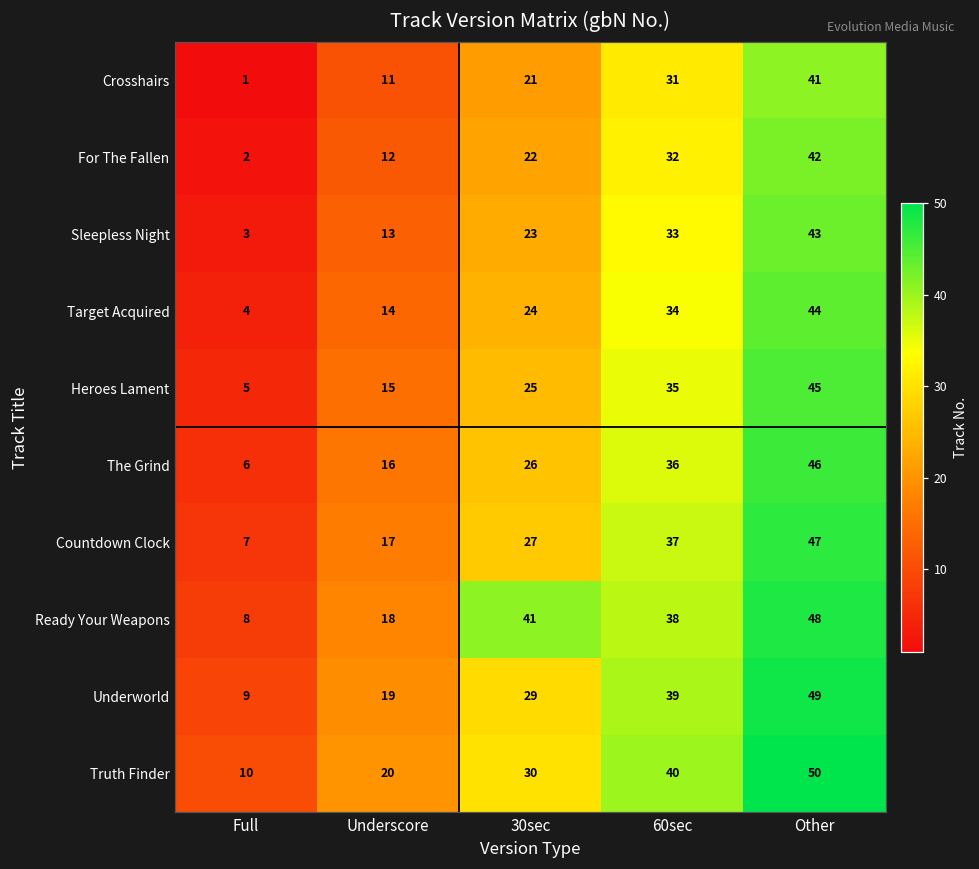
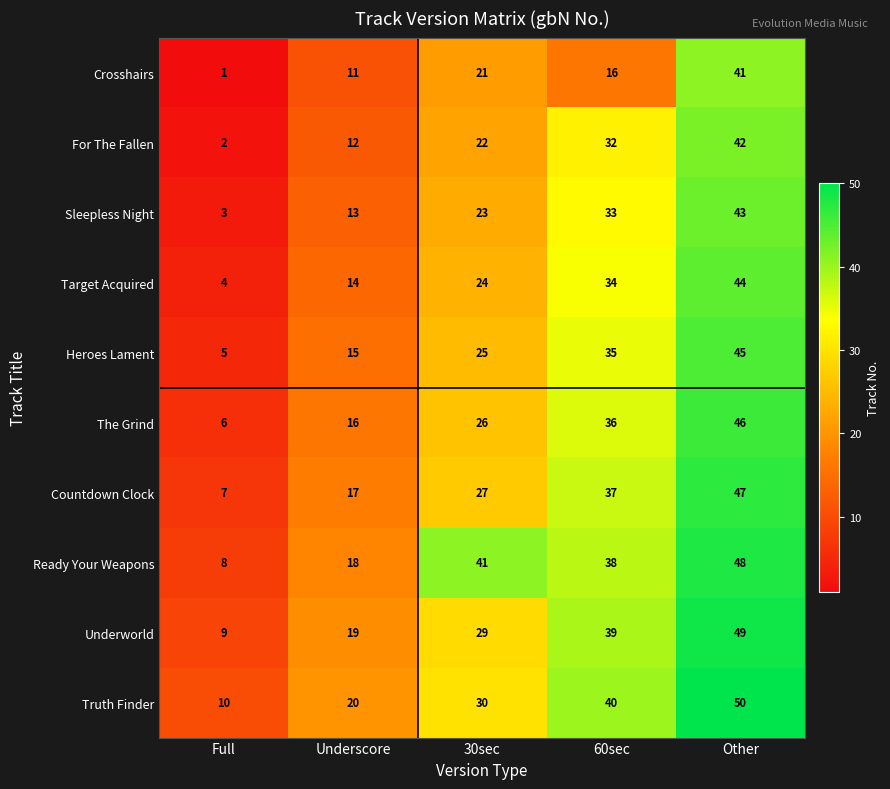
Crosshairs, 60sec: 31 -> 16
